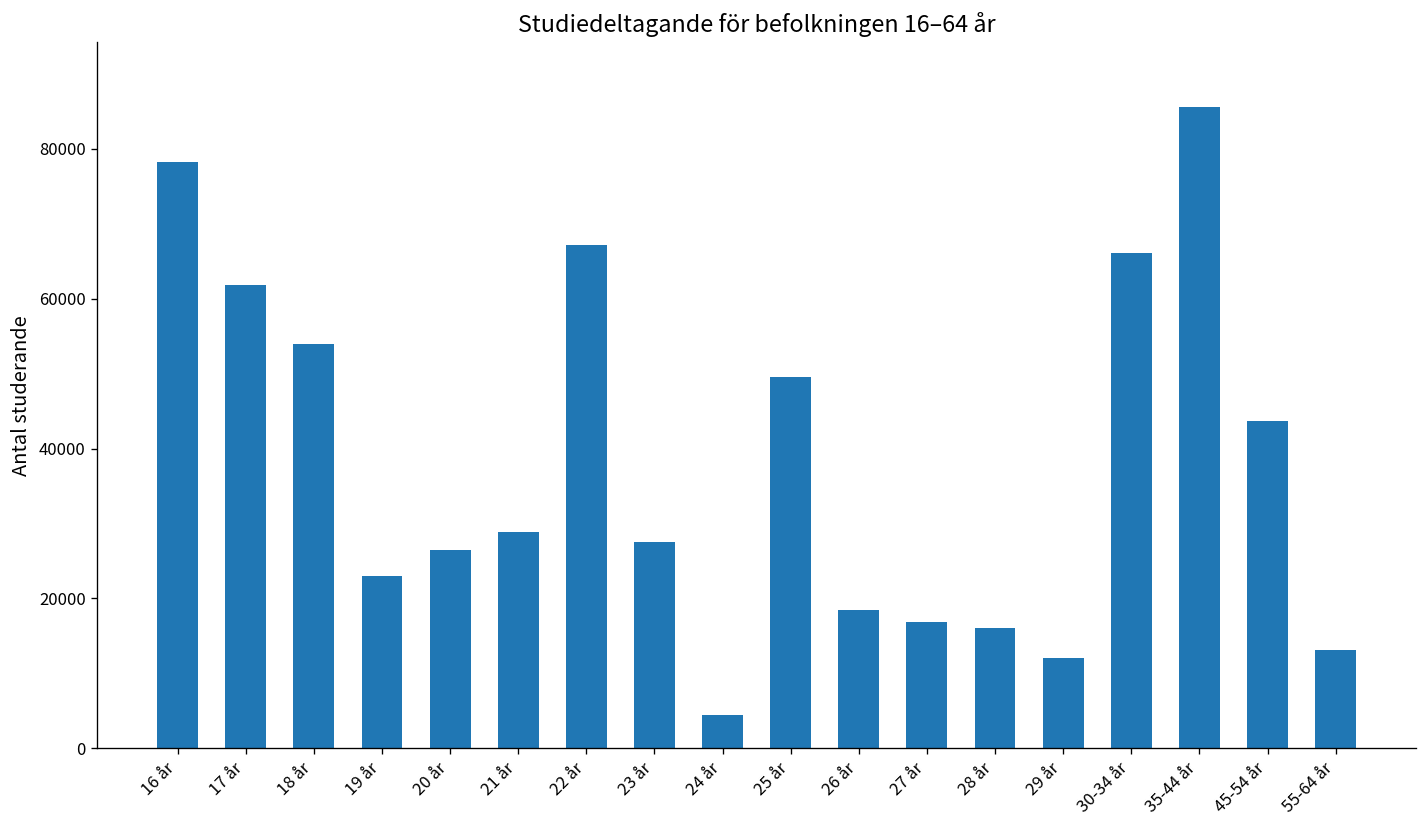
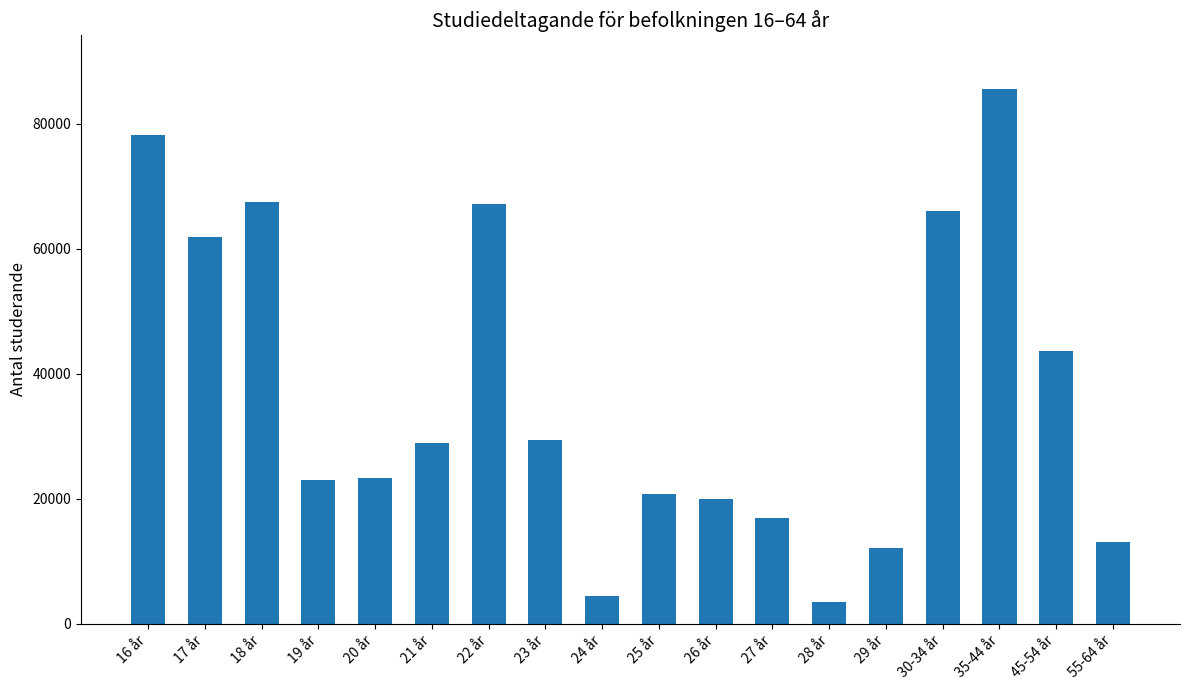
18 år: 54000 -> 67000
20 år: 26000 -> 23000
23 år: 27000 -> 29000
25 år: 50000 -> 21000
26 år: 18000 -> 20000
28 år: 16000 -> 3000
